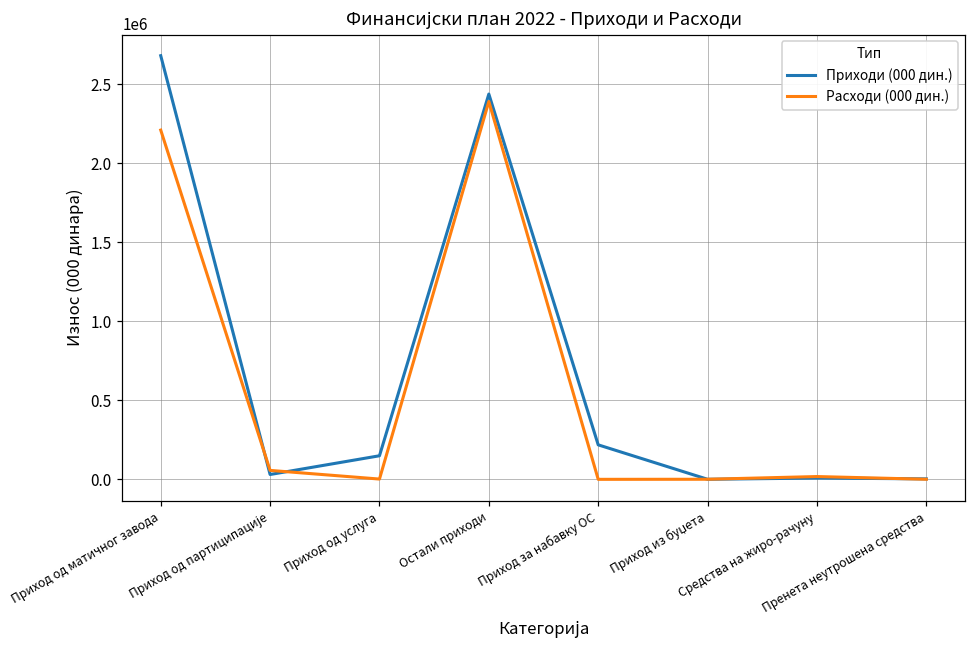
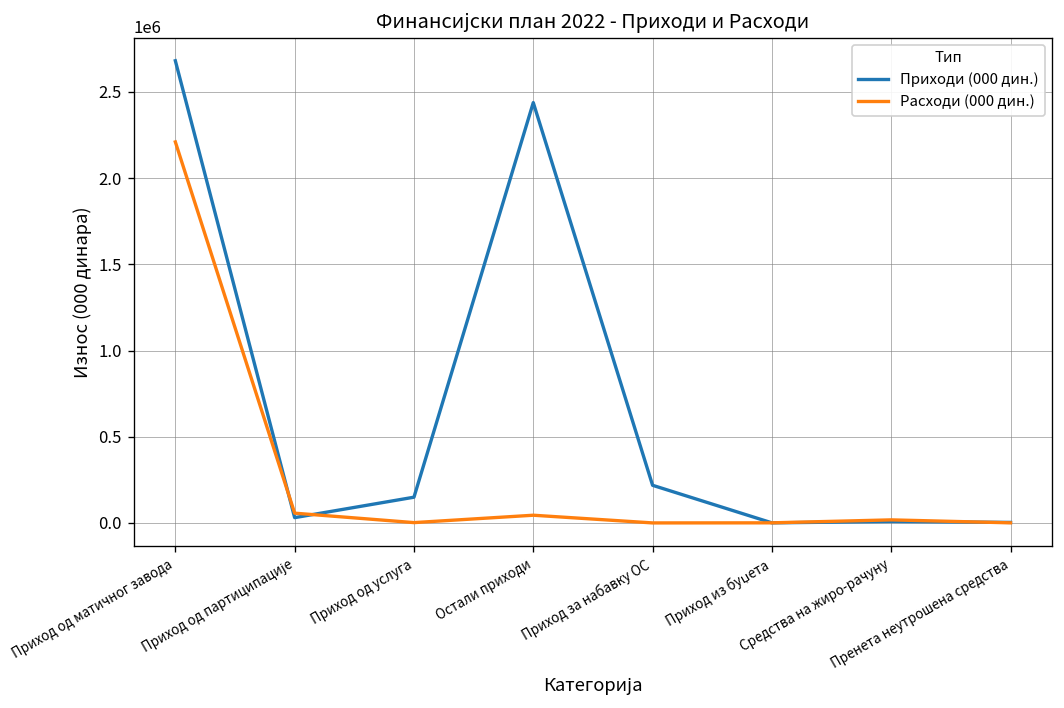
Расходи (000 дин.), Остали приходи: 2390000 -> 40000
